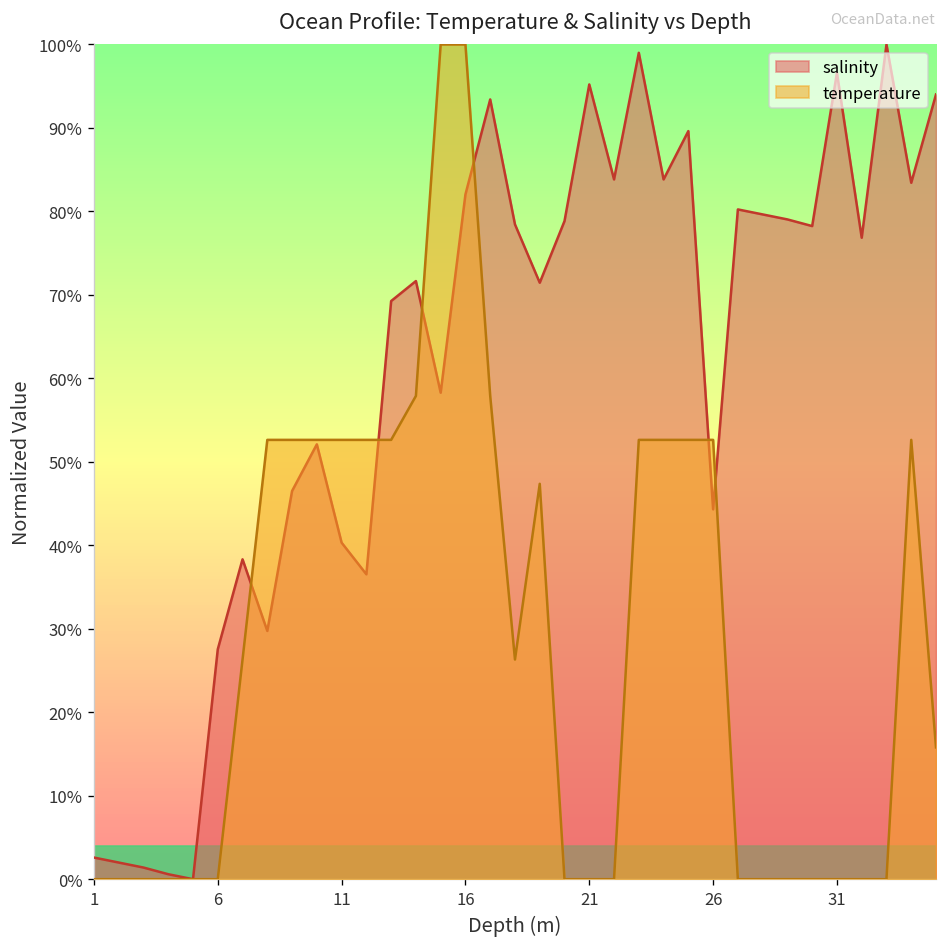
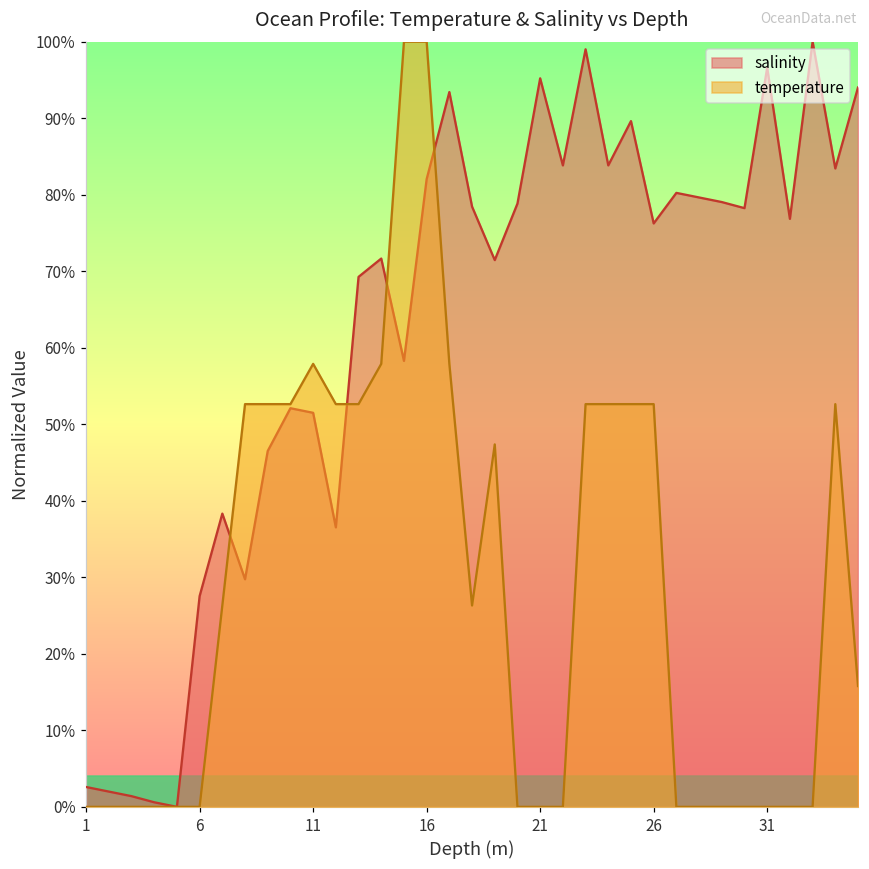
salinity, 11: 40% -> 51%
temperature, 11: 53% -> 58%
salinity, 26: 44% -> 76%
